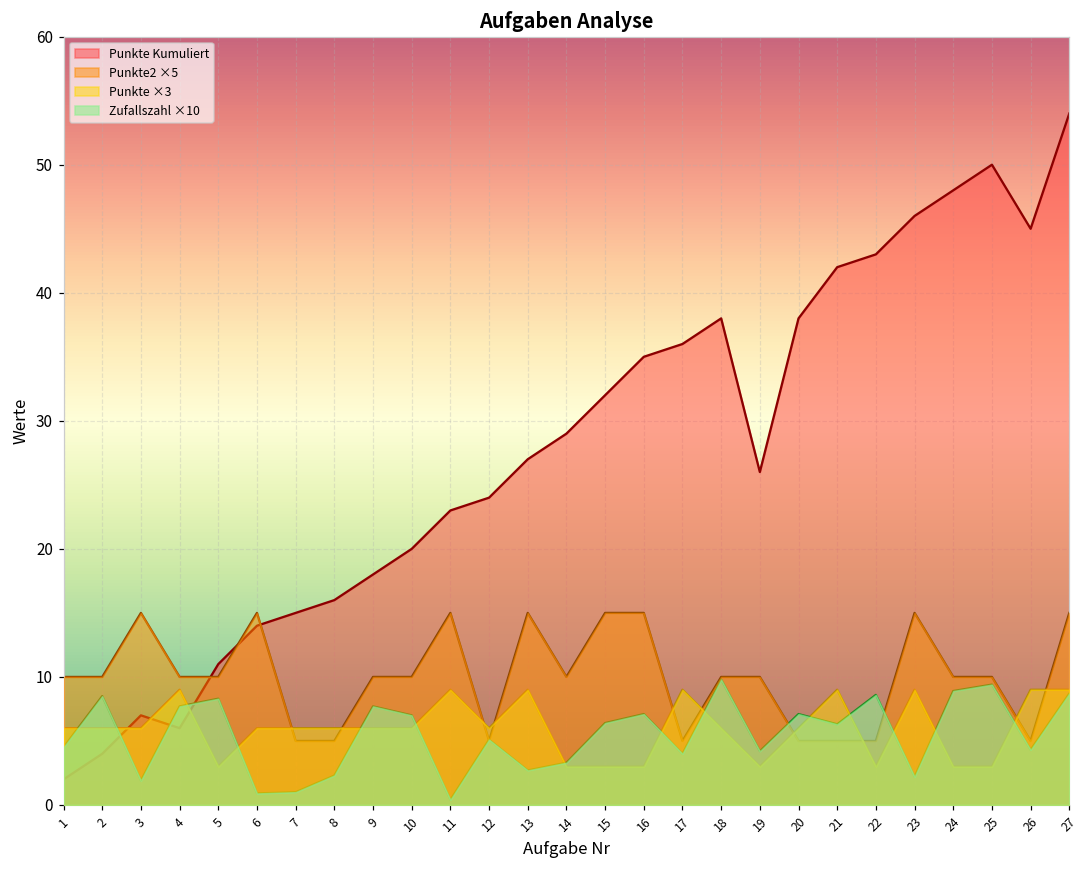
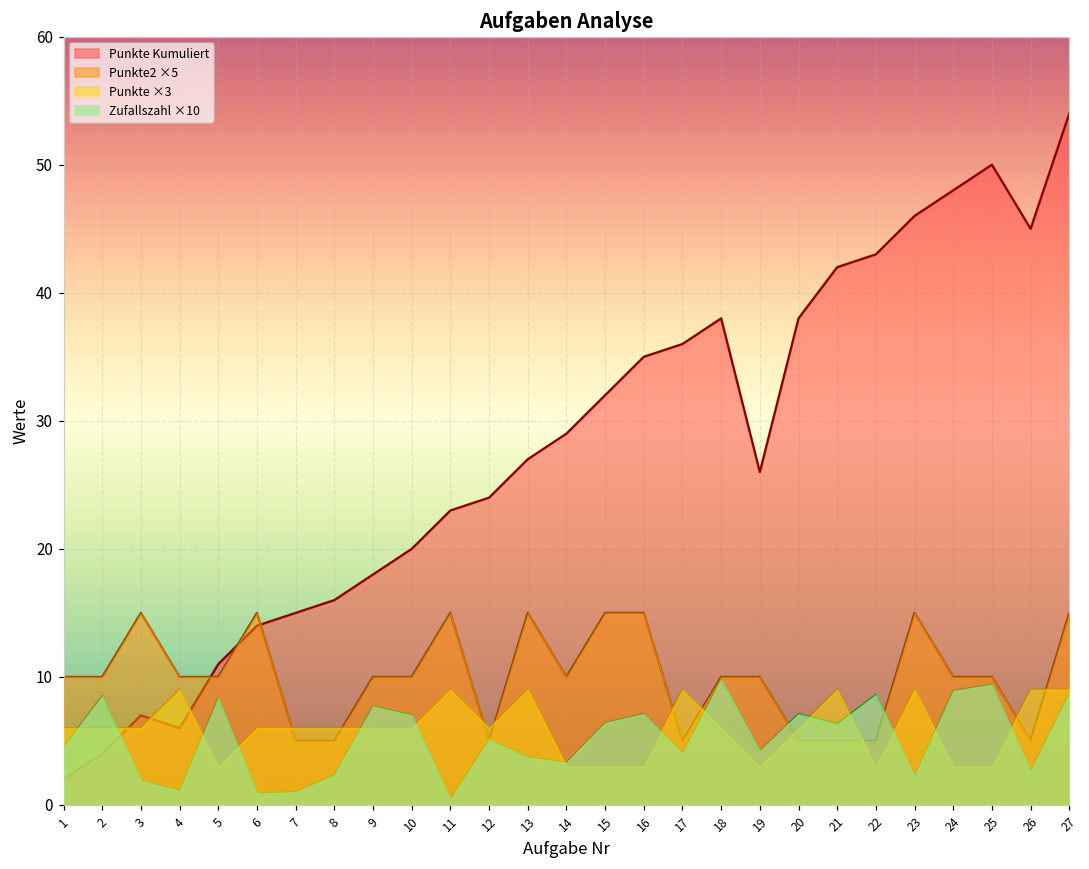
Zufallszahl ×10, 4: 7.7 -> 1.1
Zufallszahl ×10, 13: 2.7 -> 3.7
Zufallszahl ×10, 26: 4.3 -> 2.6
